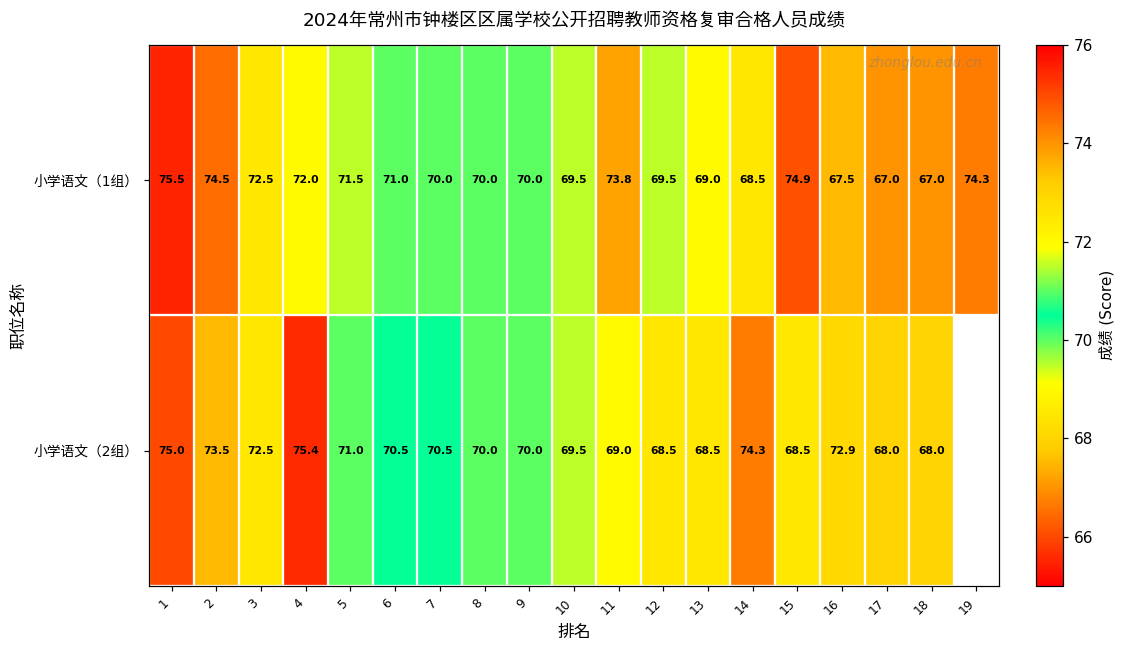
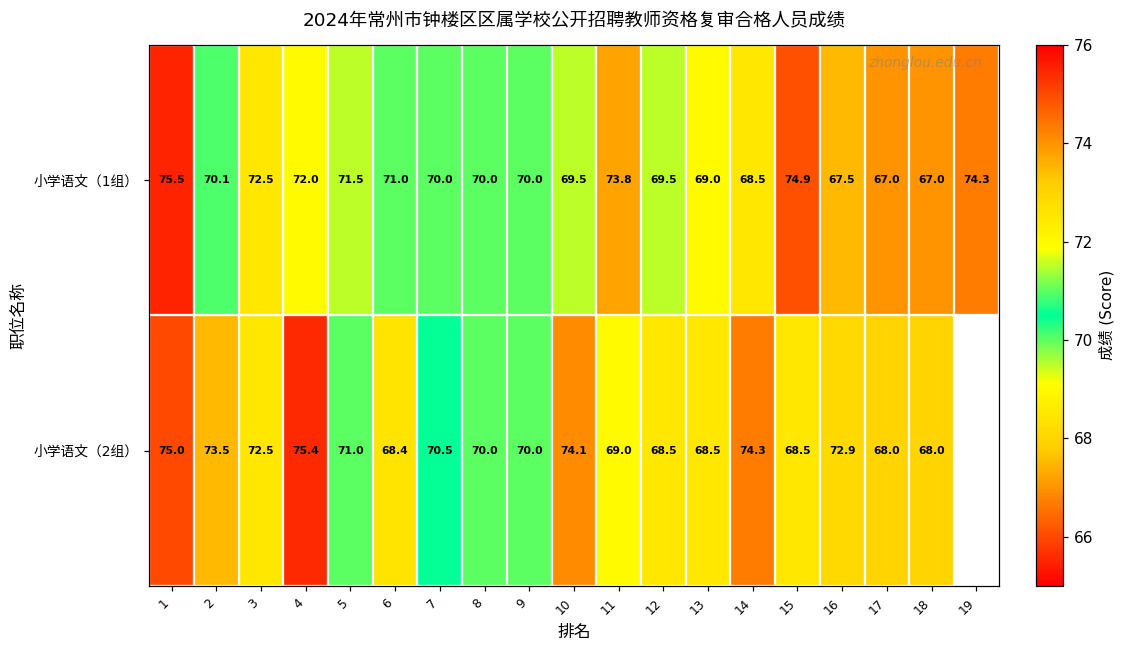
小学语文（1组）, 2: 74.5 -> 70.1
小学语文（2组）, 6: 70.5 -> 68.4
小学语文（2组）, 10: 69.5 -> 74.1
